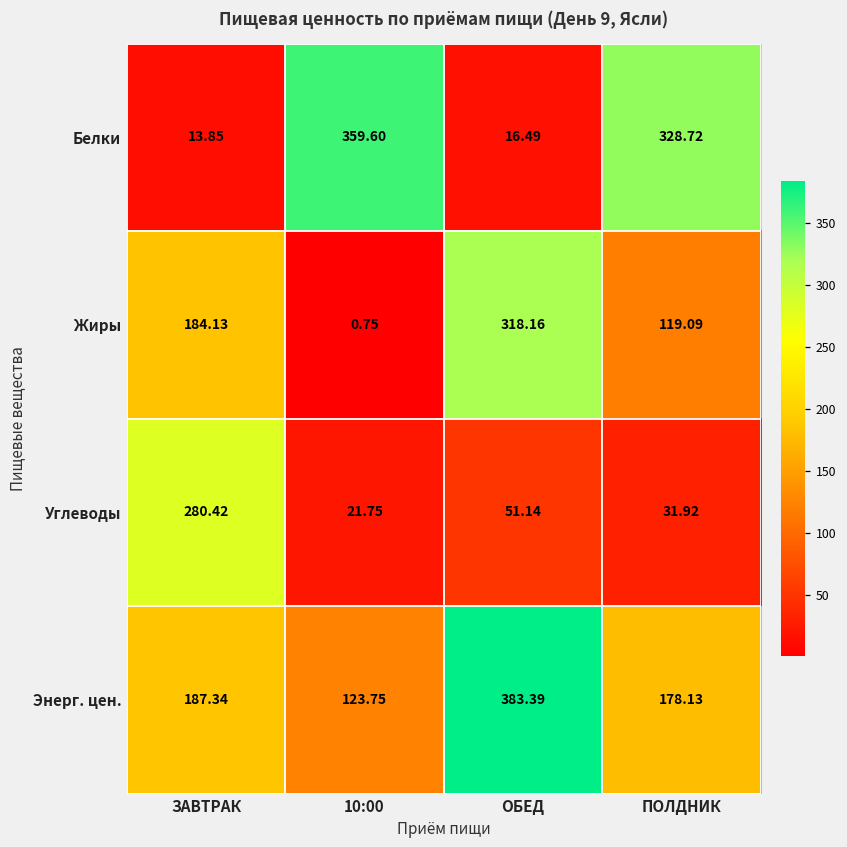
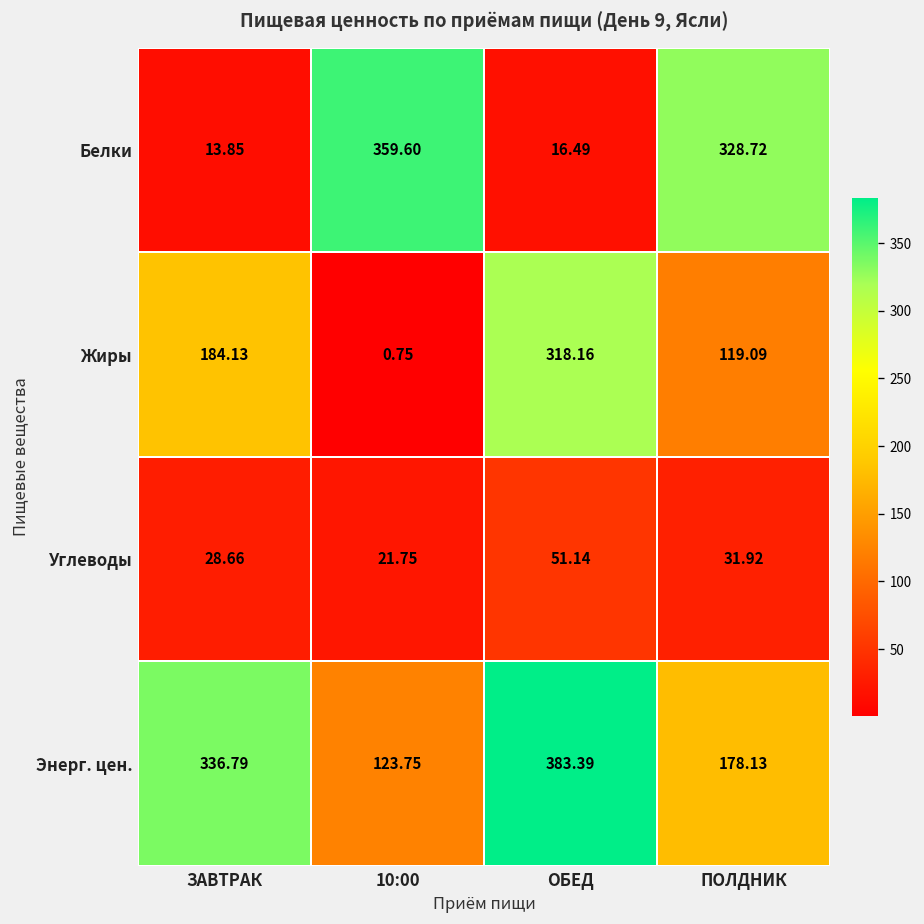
Углеводы, ЗАВТРАК: 280.42 -> 28.66
Энерг. цен., ЗАВТРАК: 187.34 -> 336.79
